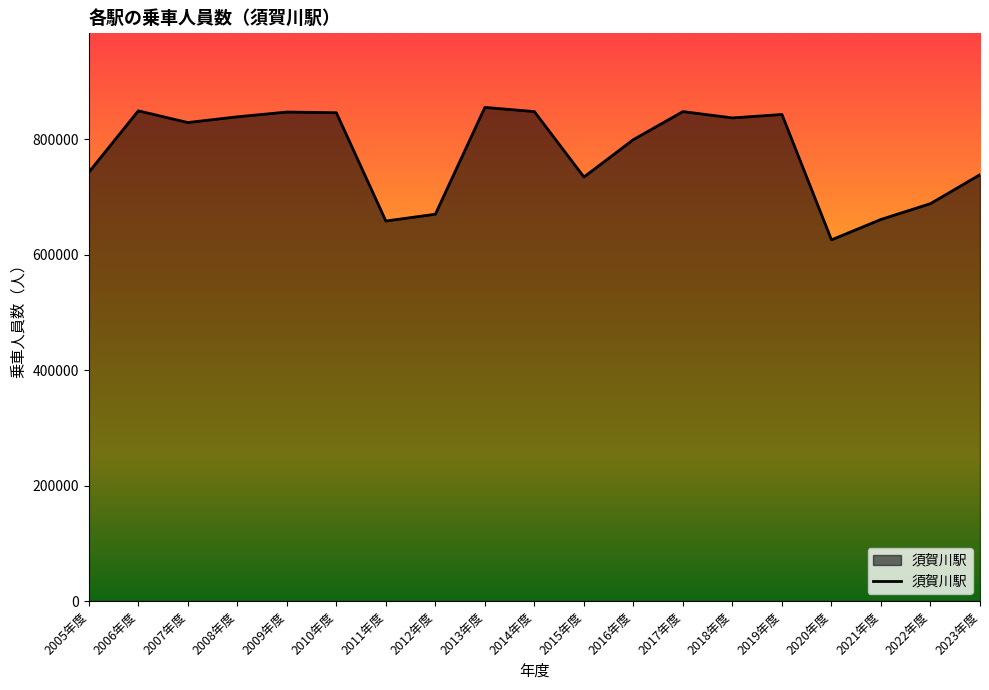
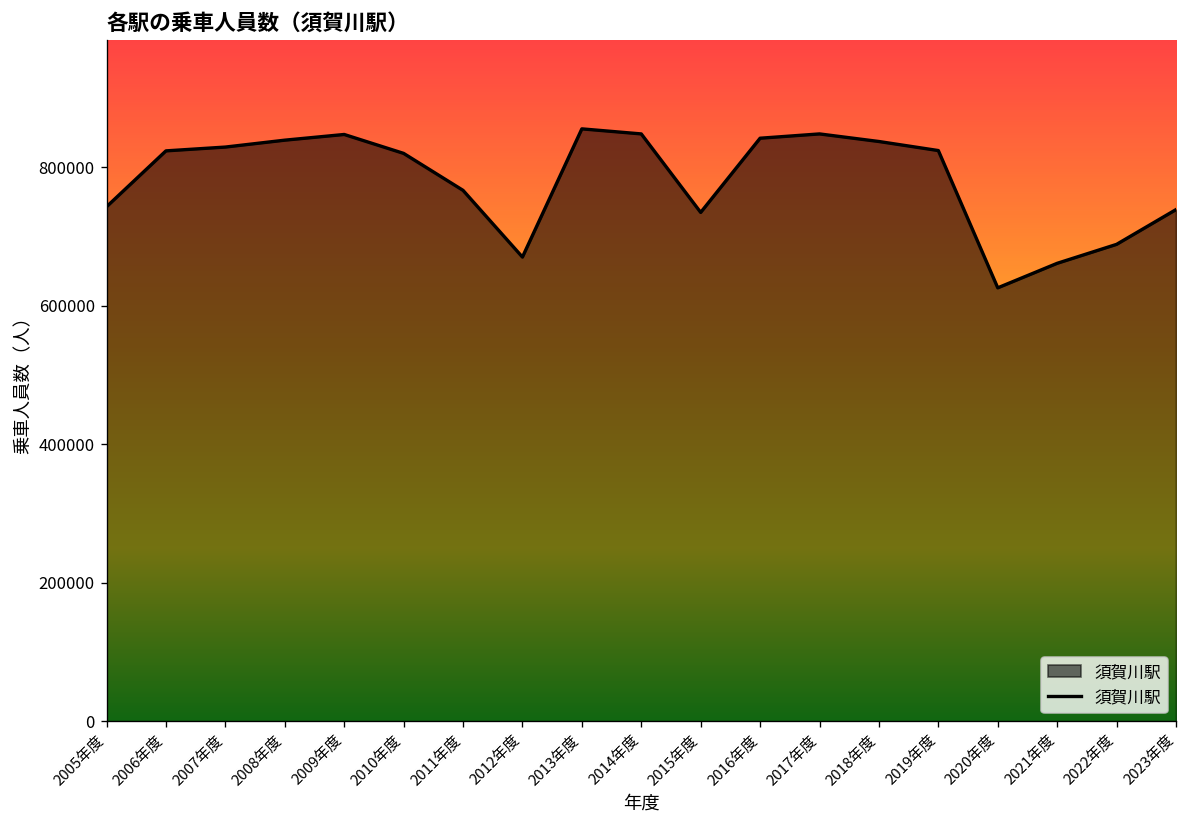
2006年度: 850000 -> 820000
2010年度: 850000 -> 820000
2011年度: 660000 -> 770000
2016年度: 800000 -> 840000
2019年度: 840000 -> 820000
